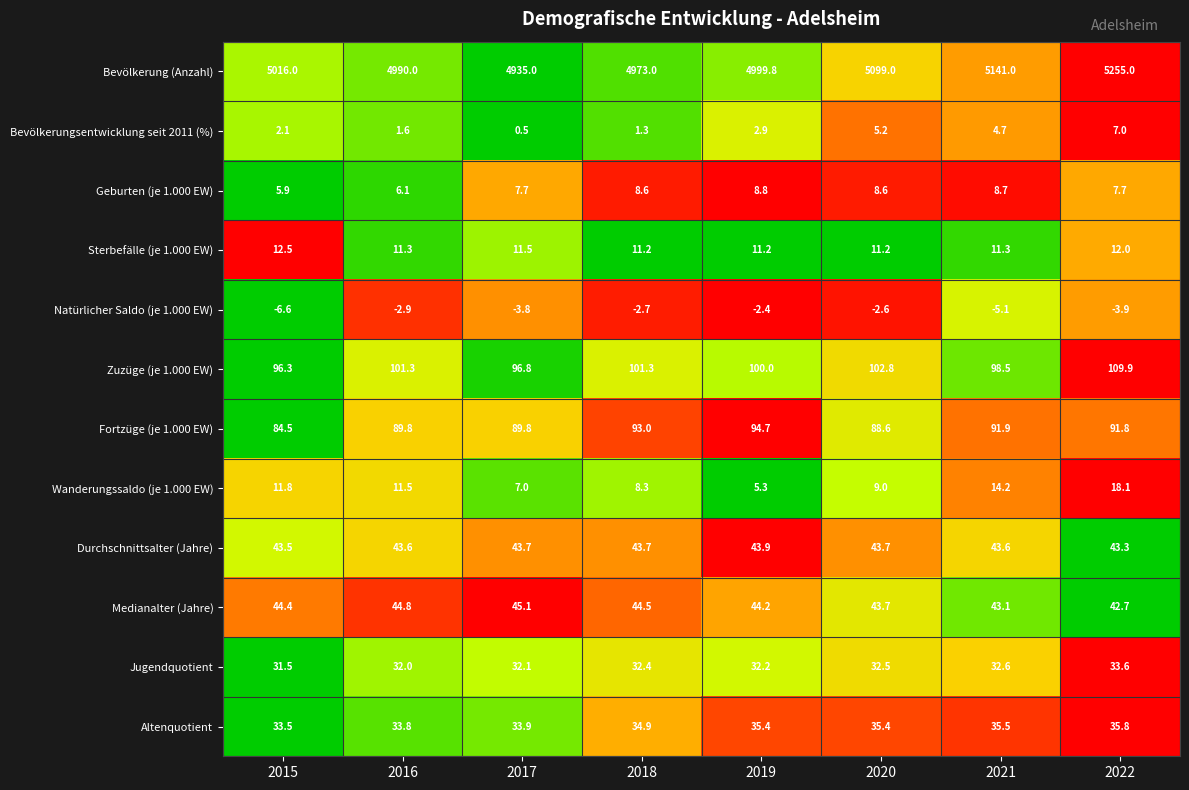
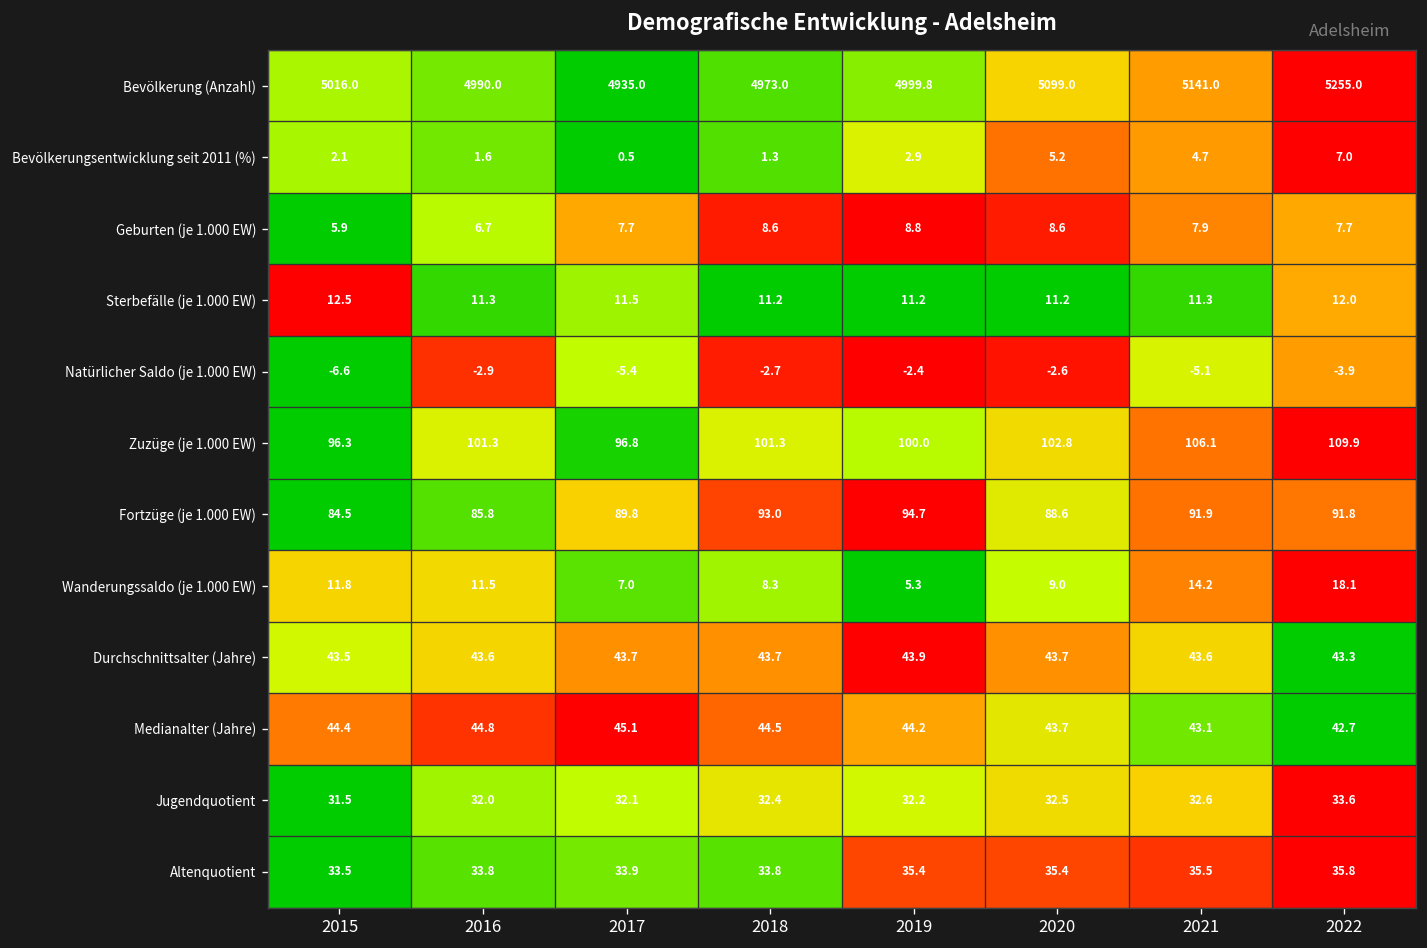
Geburten (je 1.000 EW), 2016: 6.1 -> 6.7
Geburten (je 1.000 EW), 2021: 8.7 -> 7.9
Natürlicher Saldo (je 1.000 EW), 2017: -3.8 -> -5.4
Zuzüge (je 1.000 EW), 2021: 98.5 -> 106.1
Fortzüge (je 1.000 EW), 2016: 89.8 -> 85.8
Altenquotient, 2018: 34.9 -> 33.8
